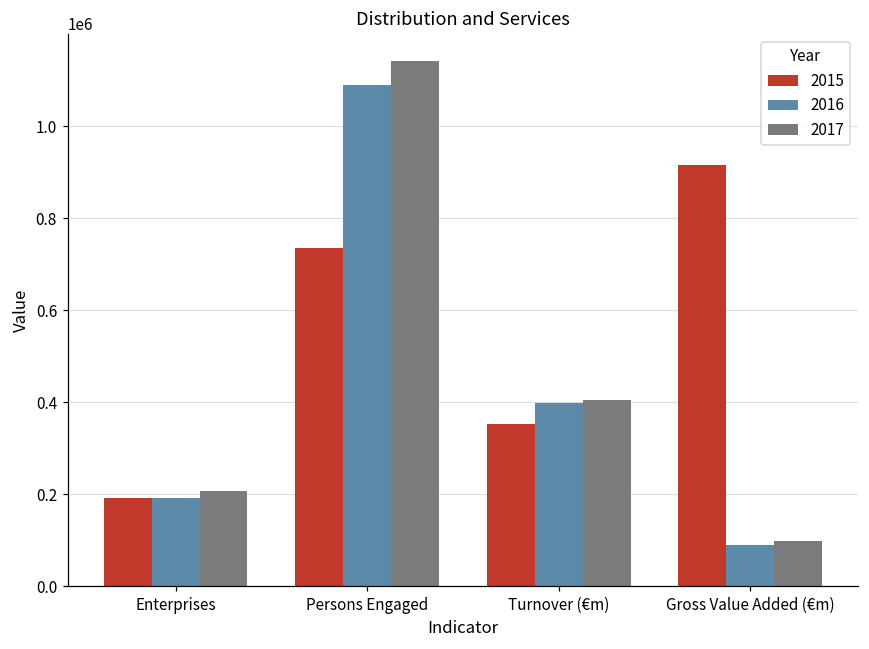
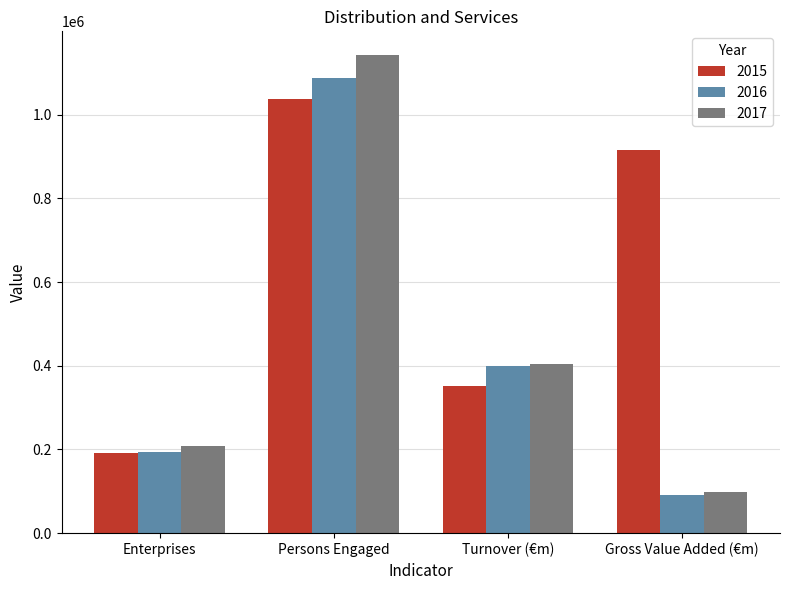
2015, Persons Engaged: 730000 -> 1040000
